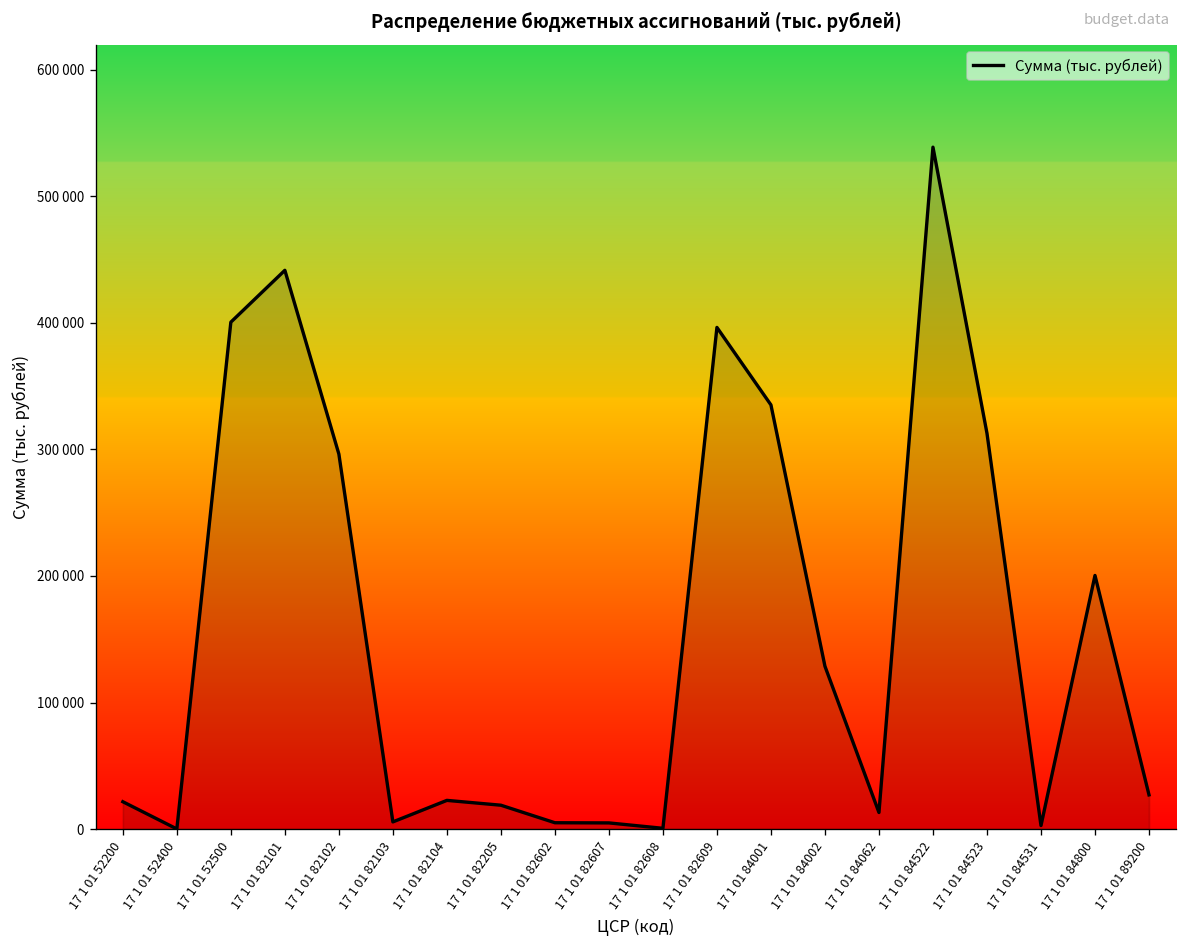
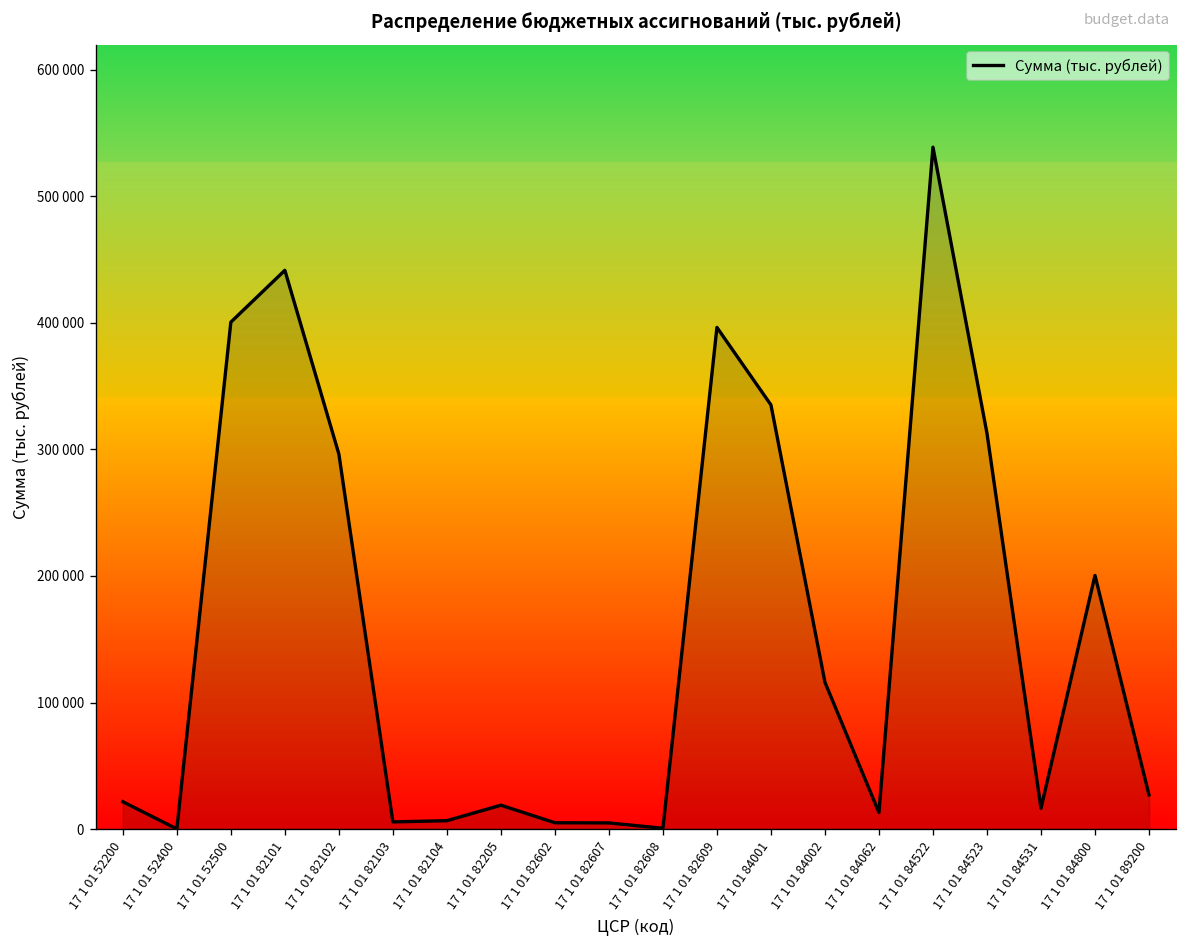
17 1 01 82104: 23000 -> 7000
17 1 01 84002: 129000 -> 116000
17 1 01 84531: 3000 -> 16000
